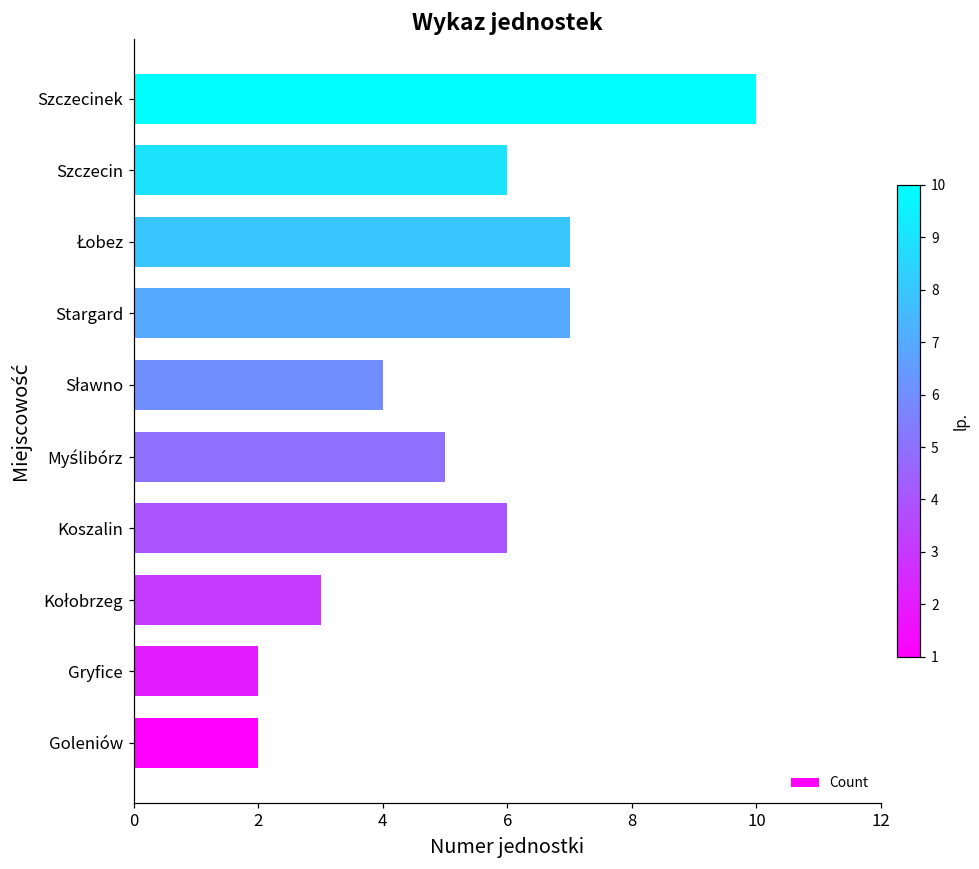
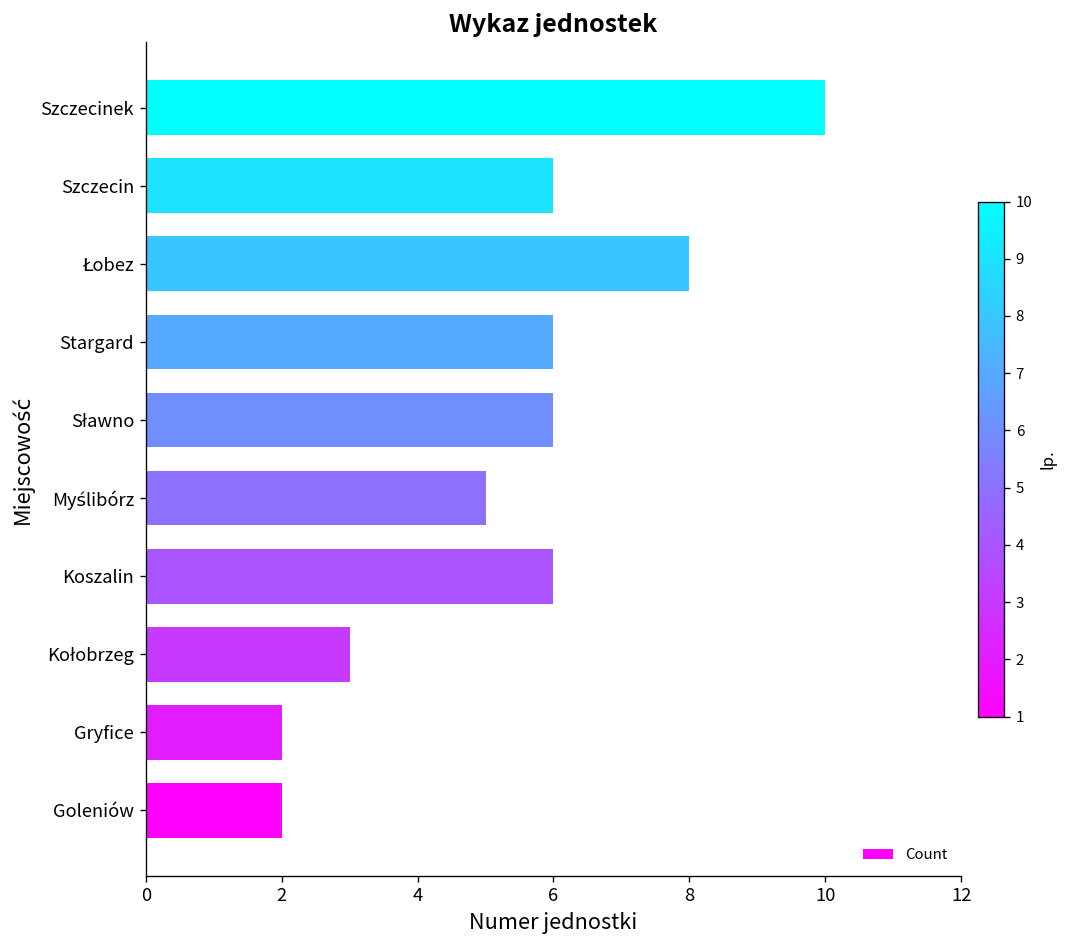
Łobez: 7 -> 8
Stargard: 7 -> 6
Sławno: 4 -> 6
